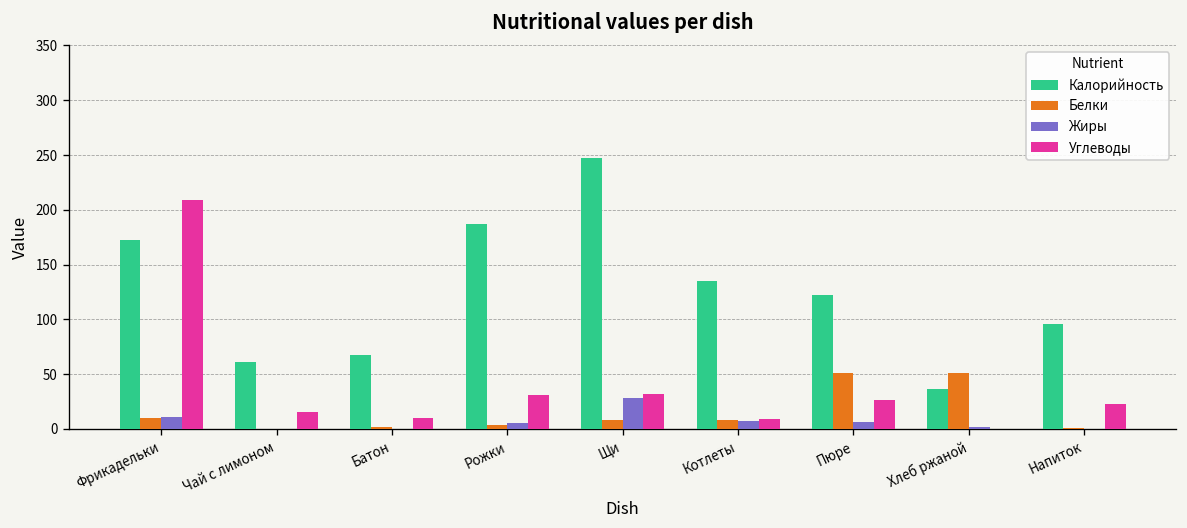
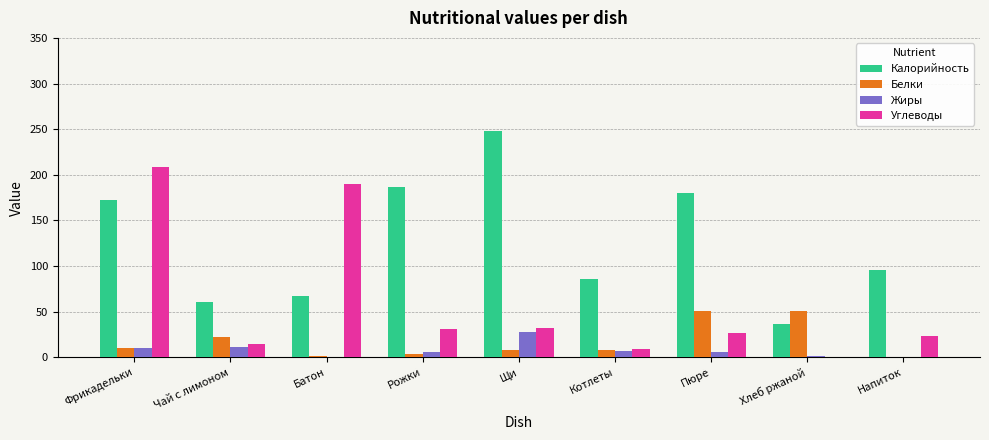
Белки, Чай с лимоном: 0 -> 20
Жиры, Чай с лимоном: 0 -> 10
Углеводы, Батон: 10 -> 190
Калорийность, Котлеты: 140 -> 90
Калорийность, Пюре: 120 -> 180
